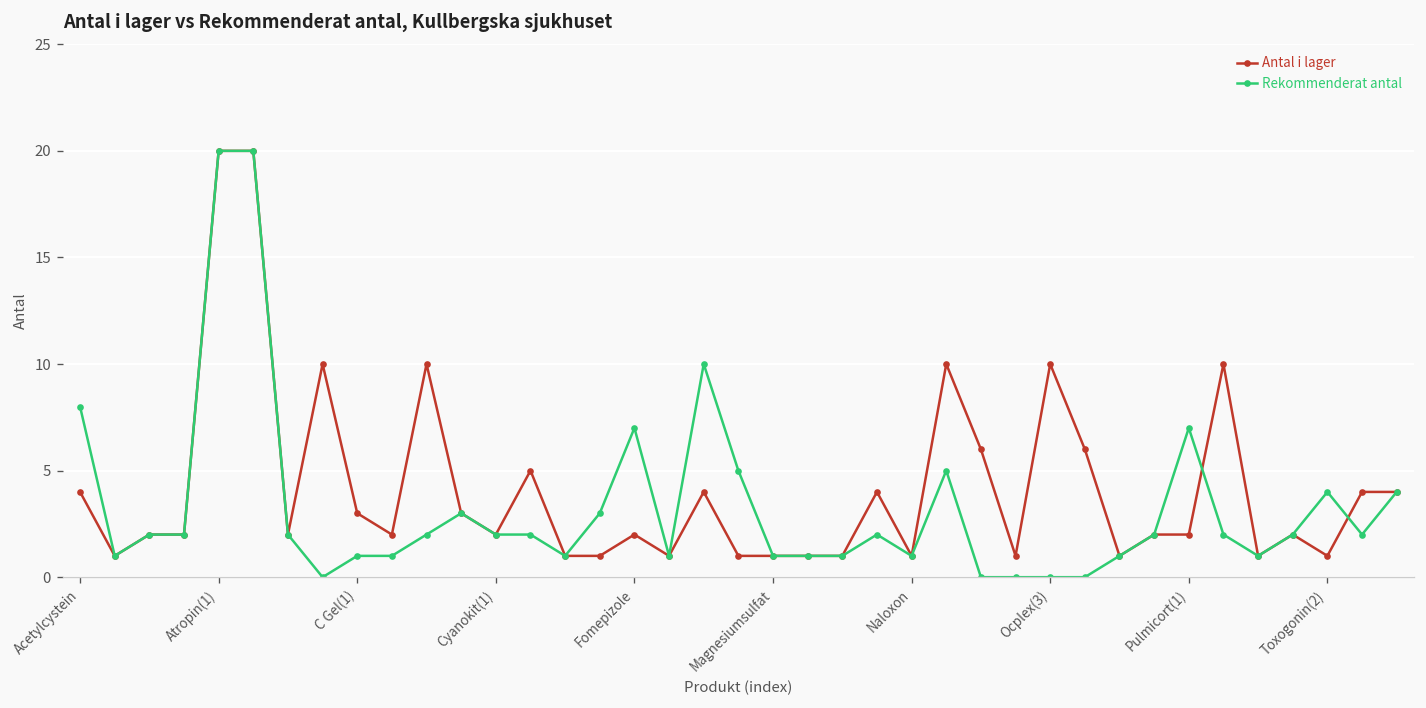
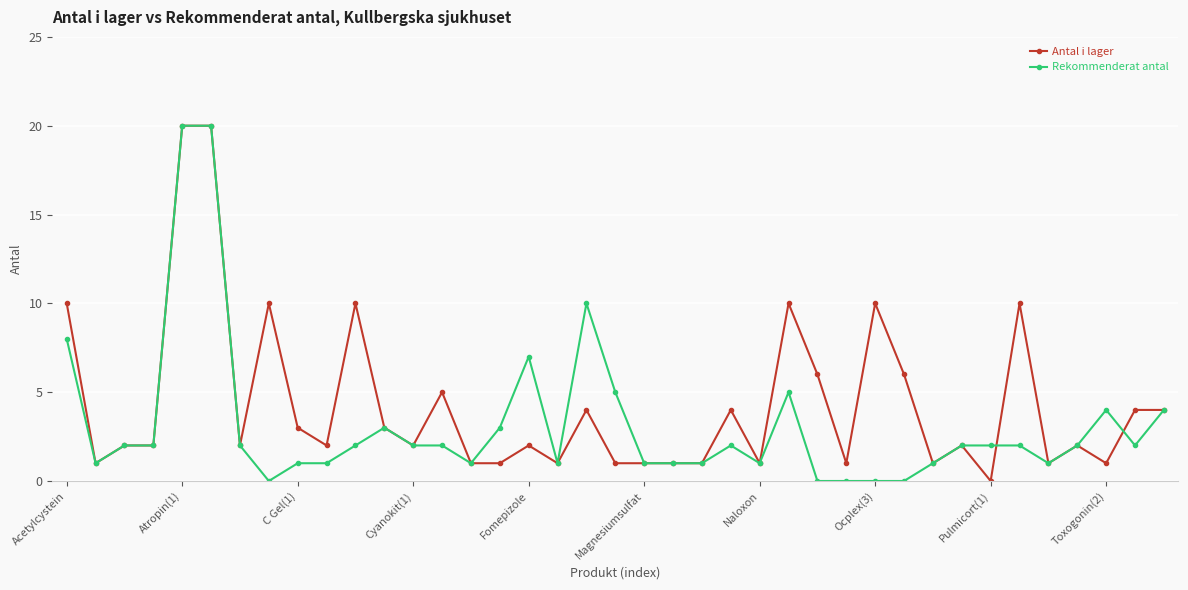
Antal i lager, Acetylcystein: 4 -> 10
Antal i lager, Pulmicort(1): 2 -> 0
Rekommenderat antal, Pulmicort(1): 7 -> 2
